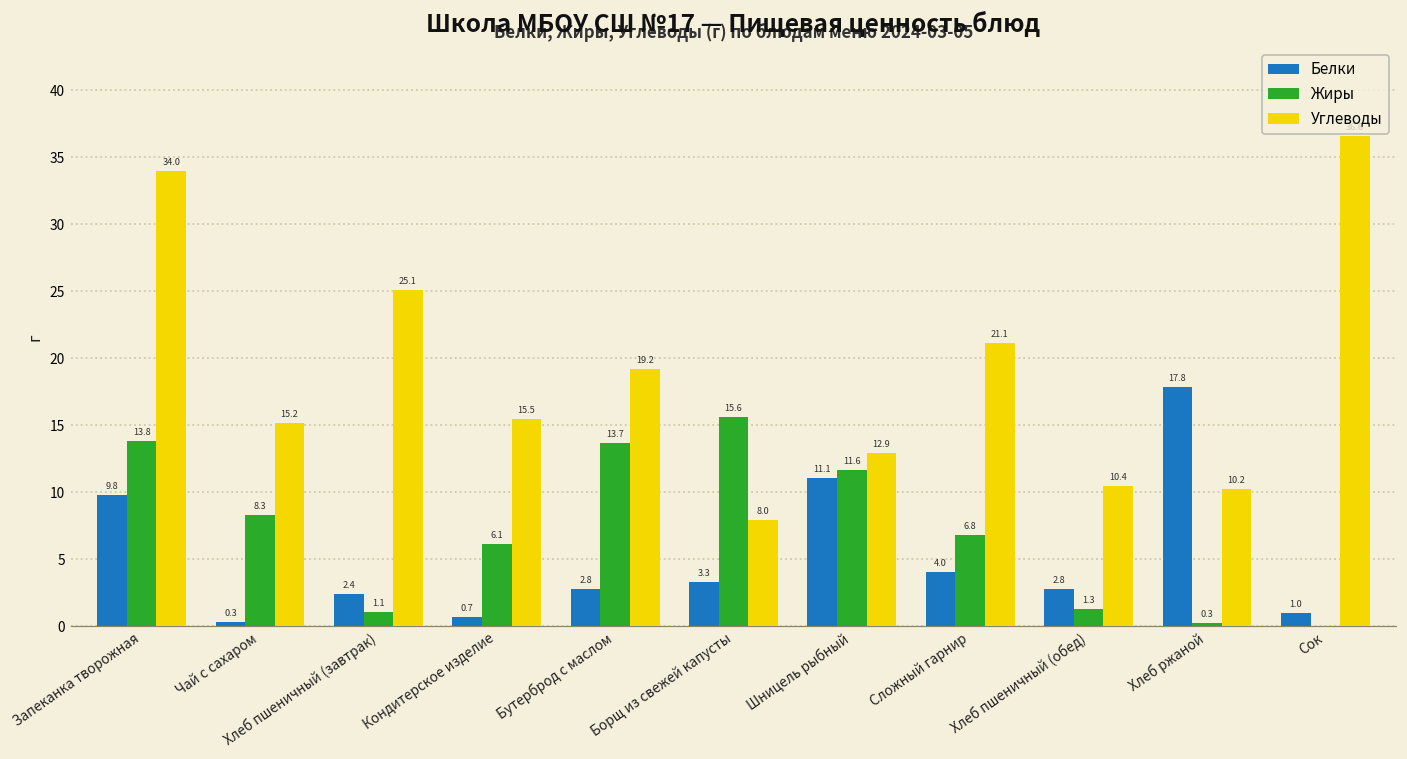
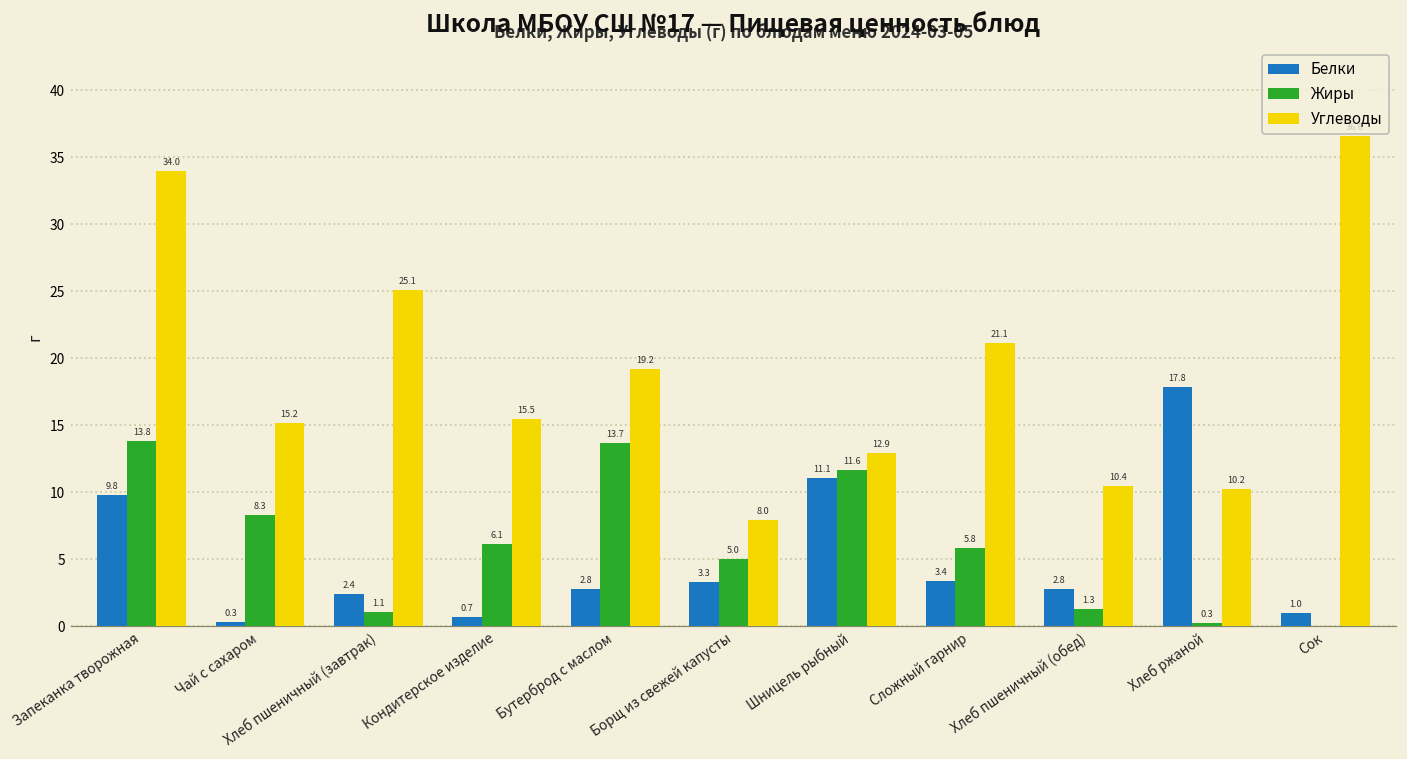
Жиры, Борщ из свежей капусты: 15.6 -> 5.0
Белки, Сложный гарнир: 4.0 -> 3.4
Жиры, Сложный гарнир: 6.8 -> 5.8
